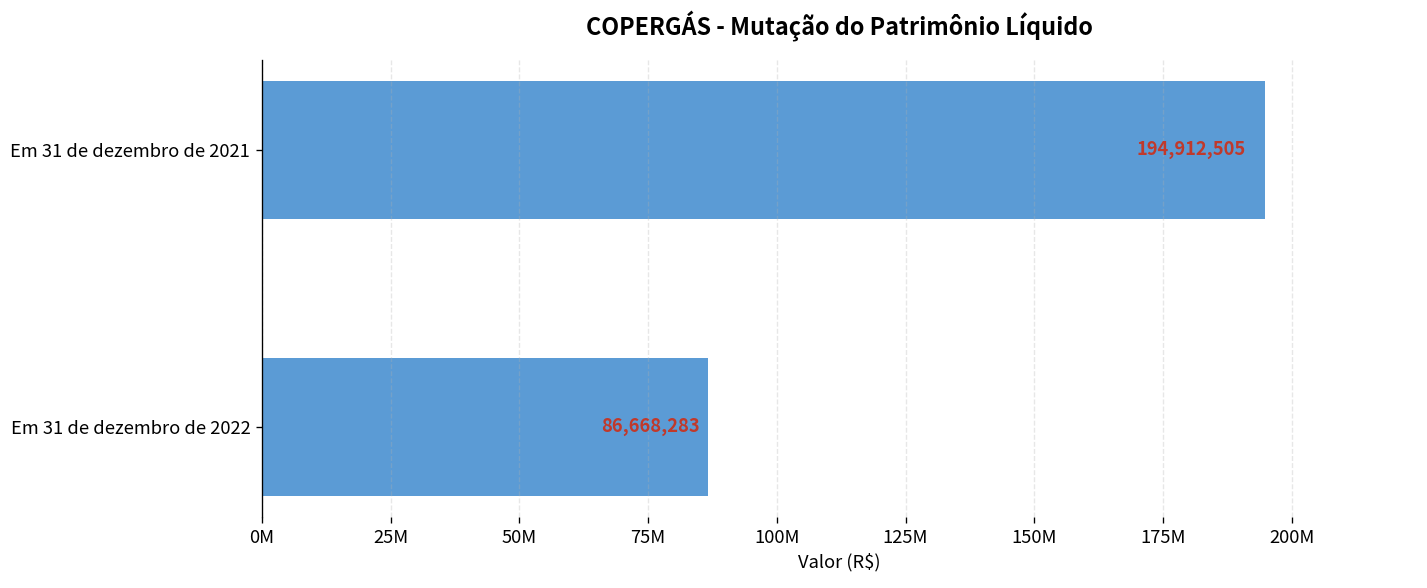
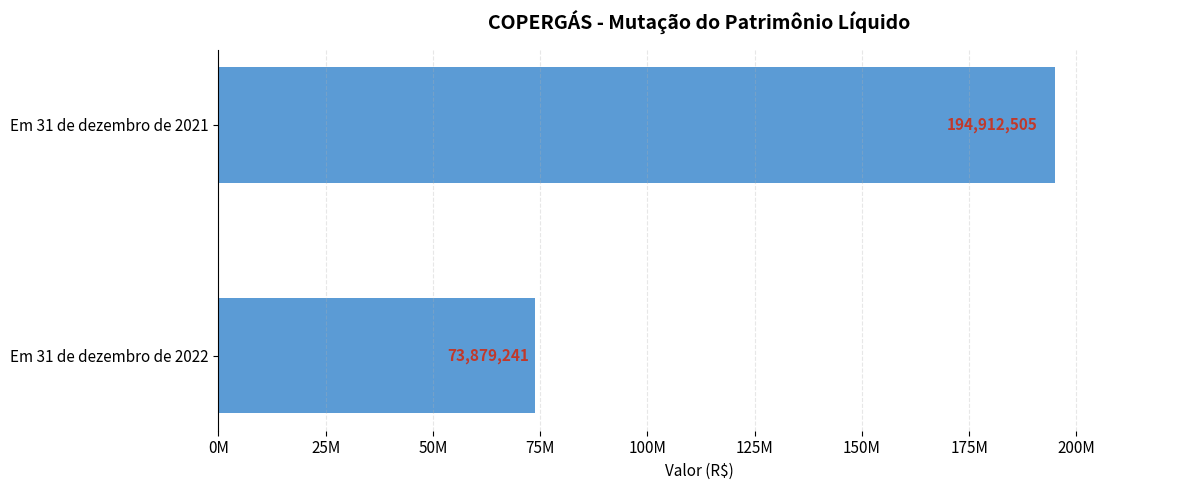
Em 31 de dezembro de 2022: 86,668,283 -> 73,879,241
